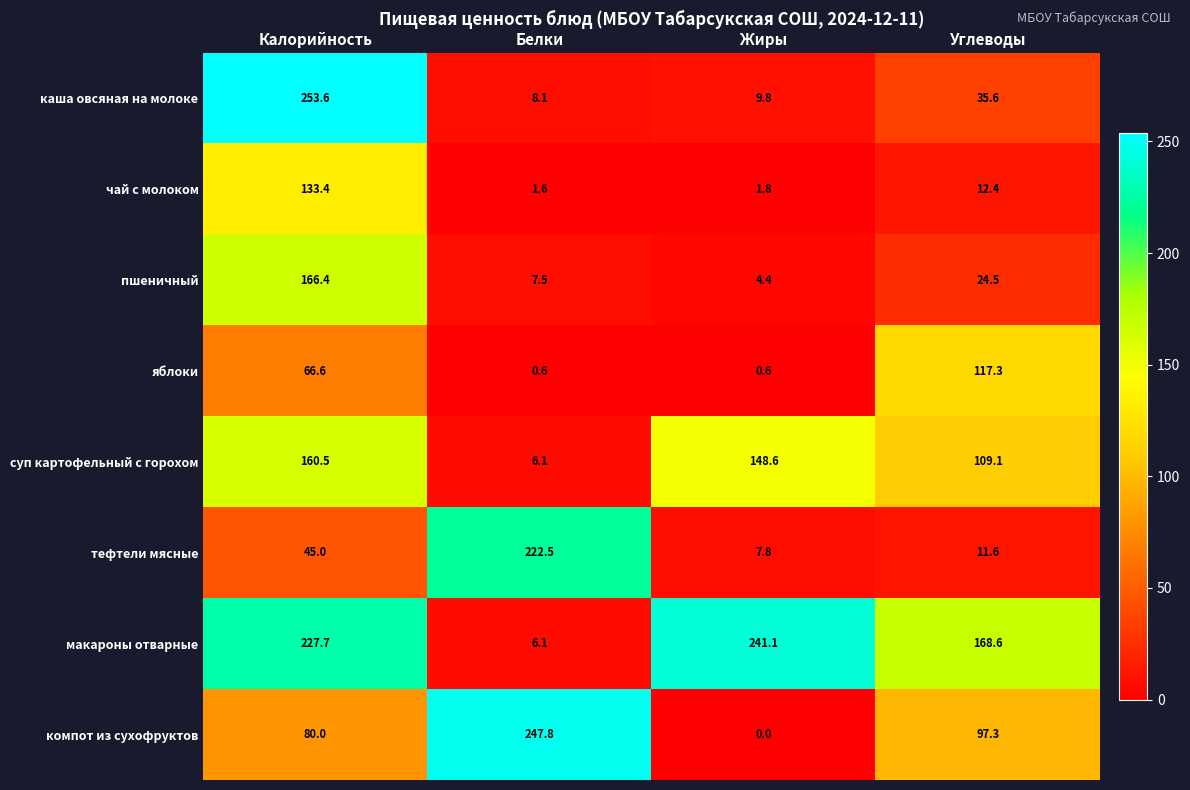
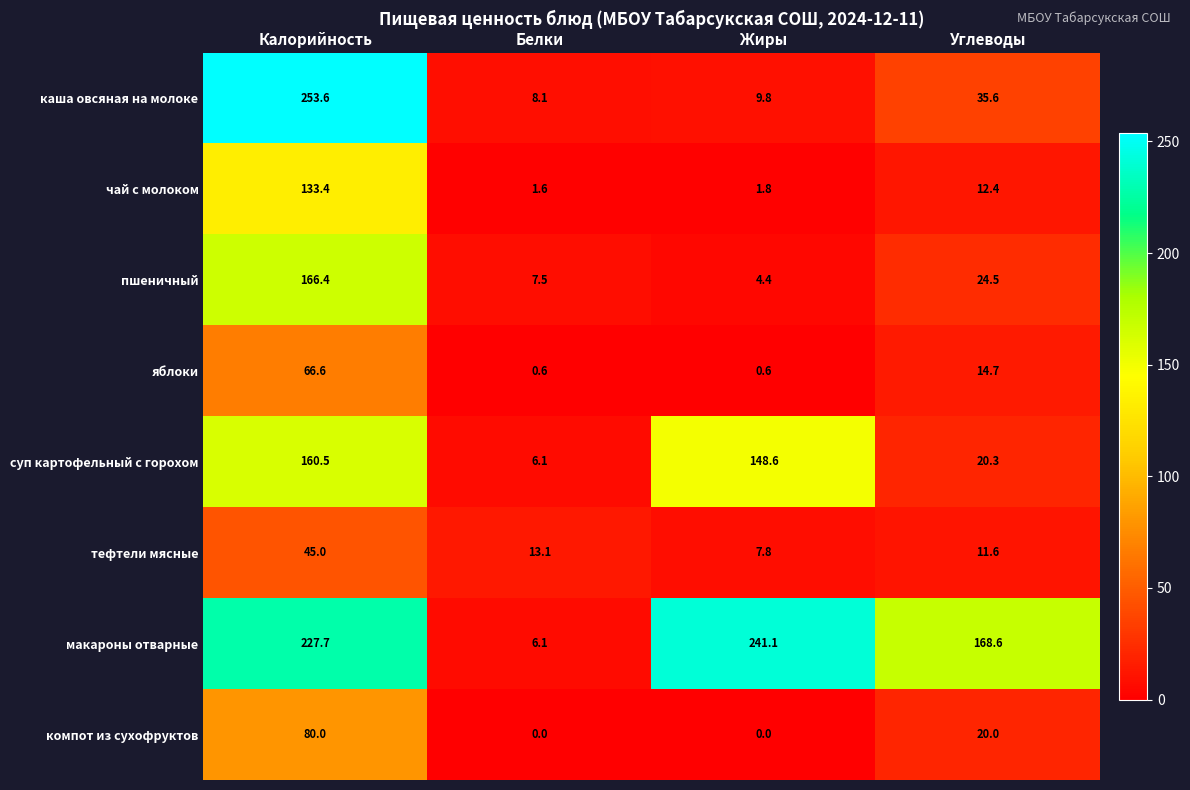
яблоки, Углеводы: 117.3 -> 14.7
суп картофельный с горохом, Углеводы: 109.1 -> 20.3
тефтели мясные, Белки: 222.5 -> 13.1
компот из сухофруктов, Белки: 247.8 -> 0.0
компот из сухофруктов, Углеводы: 97.3 -> 20.0
